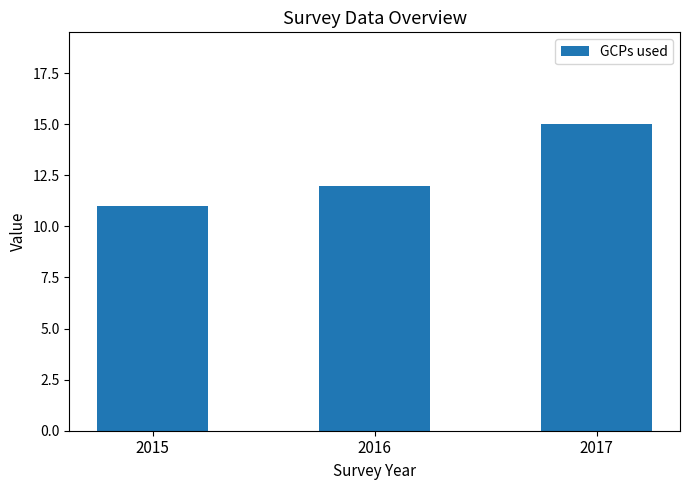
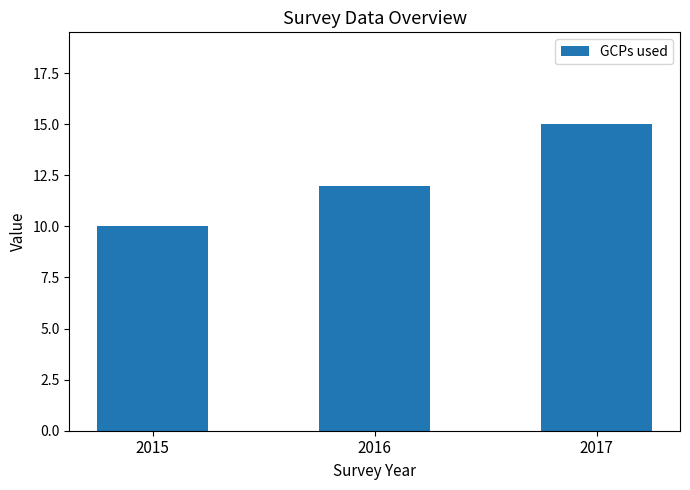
2015: 11 -> 10
